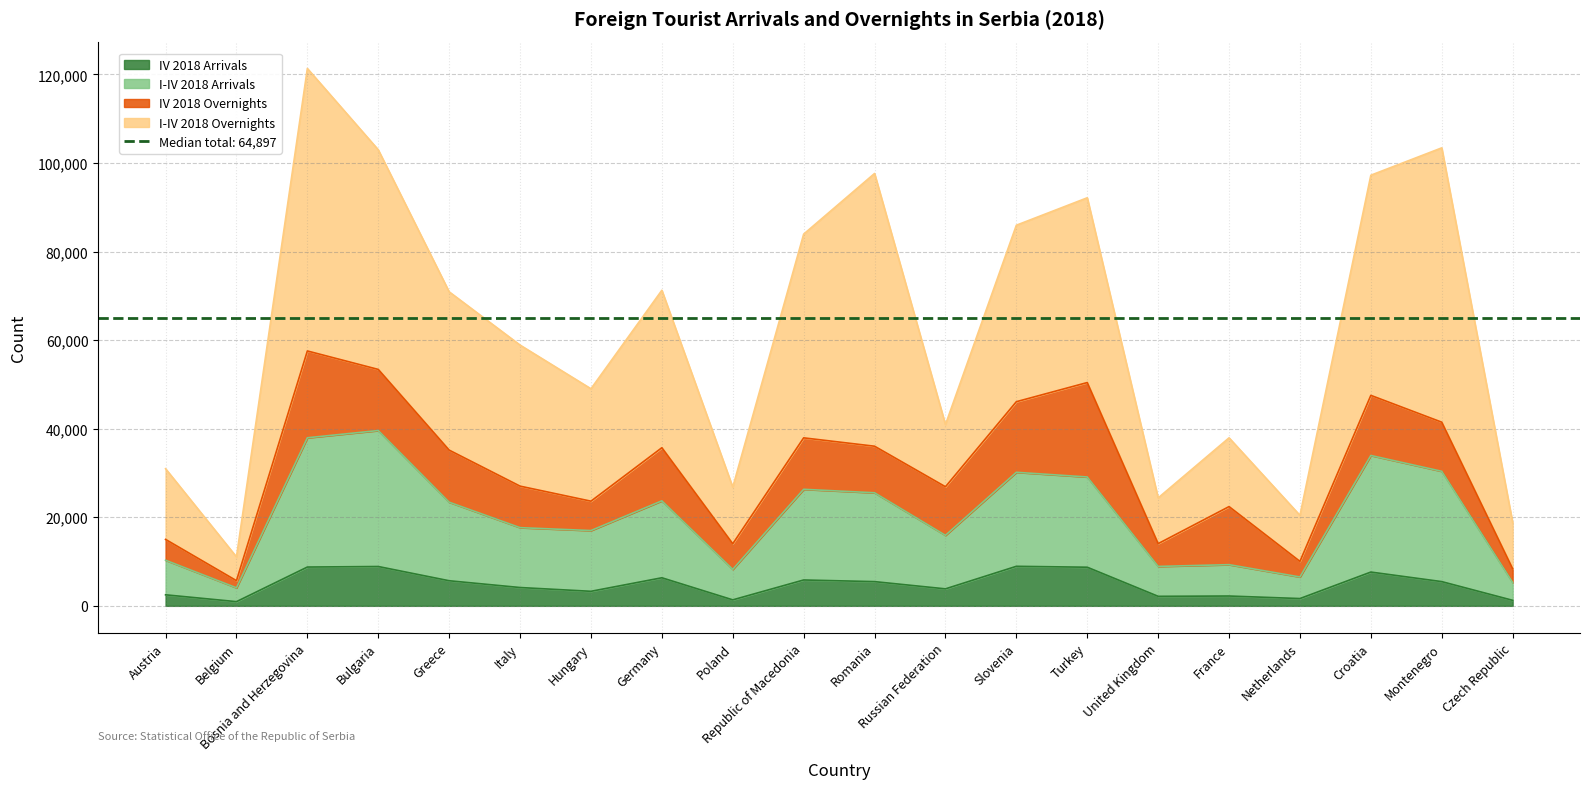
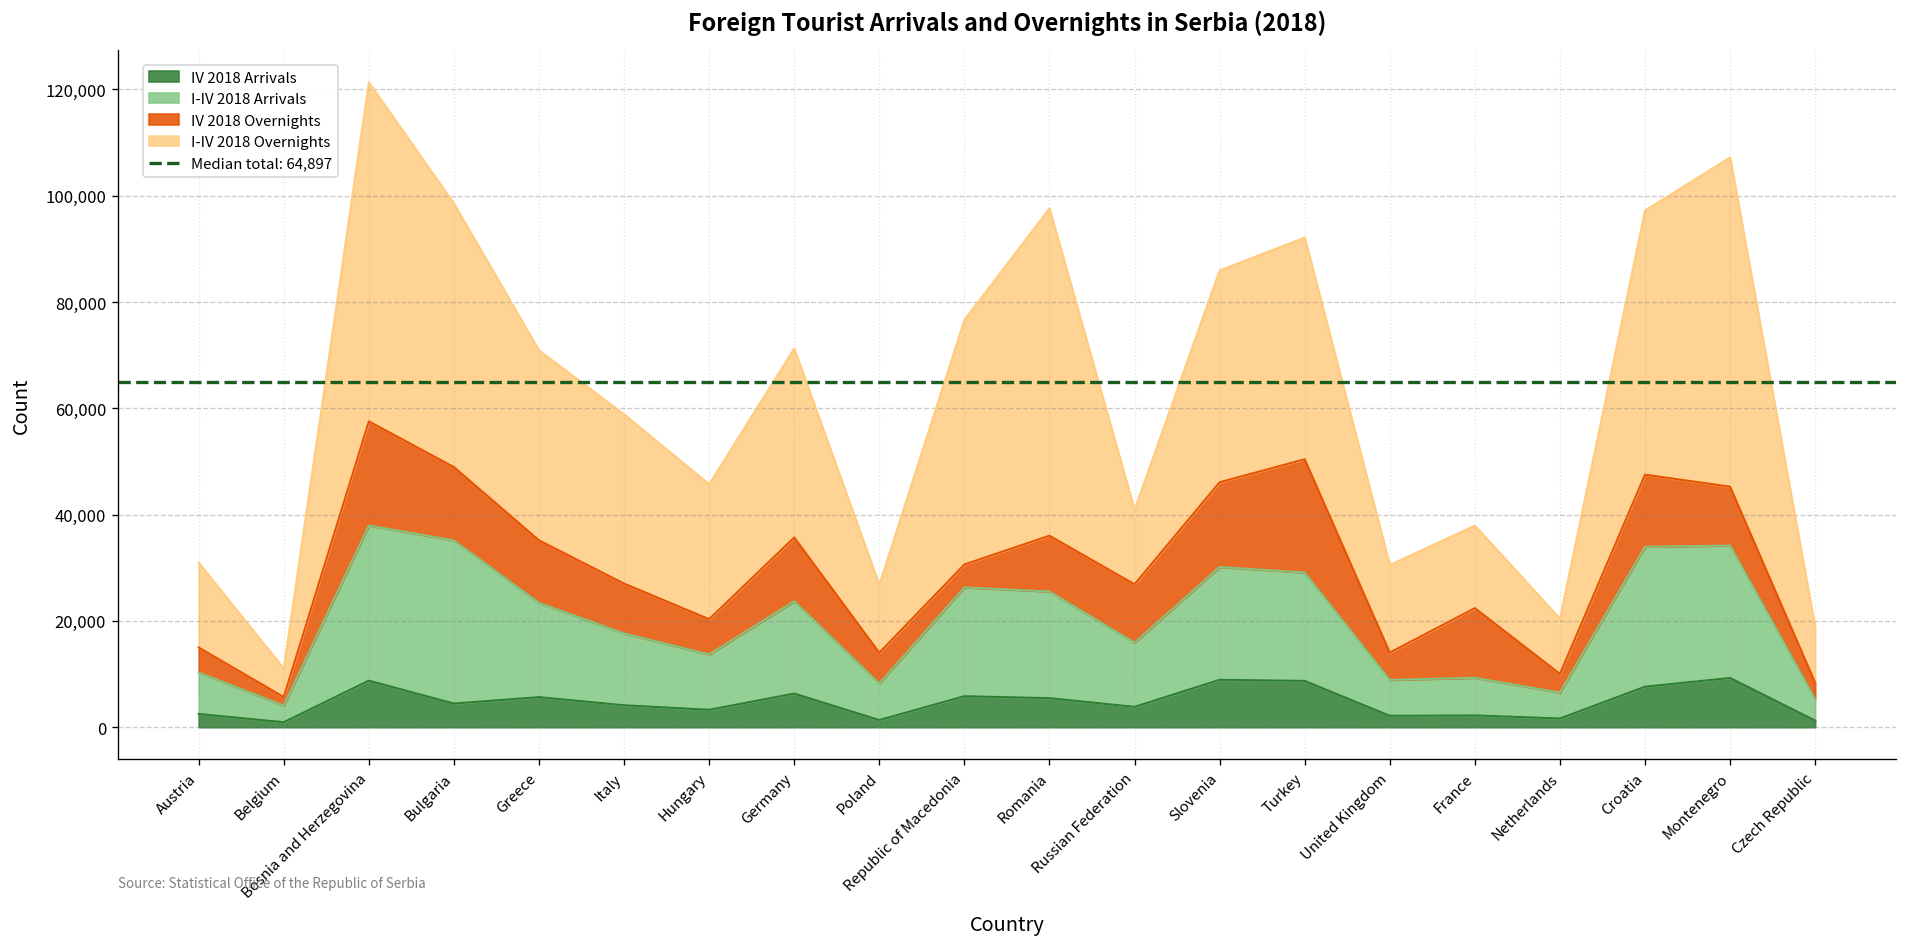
IV 2018 Arrivals, Bulgaria: 9,000 -> 4,000
I-IV 2018 Arrivals, Hungary: 14,000 -> 10,000
IV 2018 Overnights, Republic of Macedonia: 12,000 -> 4,000
I-IV 2018 Overnights, United Kingdom: 10,000 -> 16,000
IV 2018 Arrivals, Montenegro: 5,000 -> 9,000
